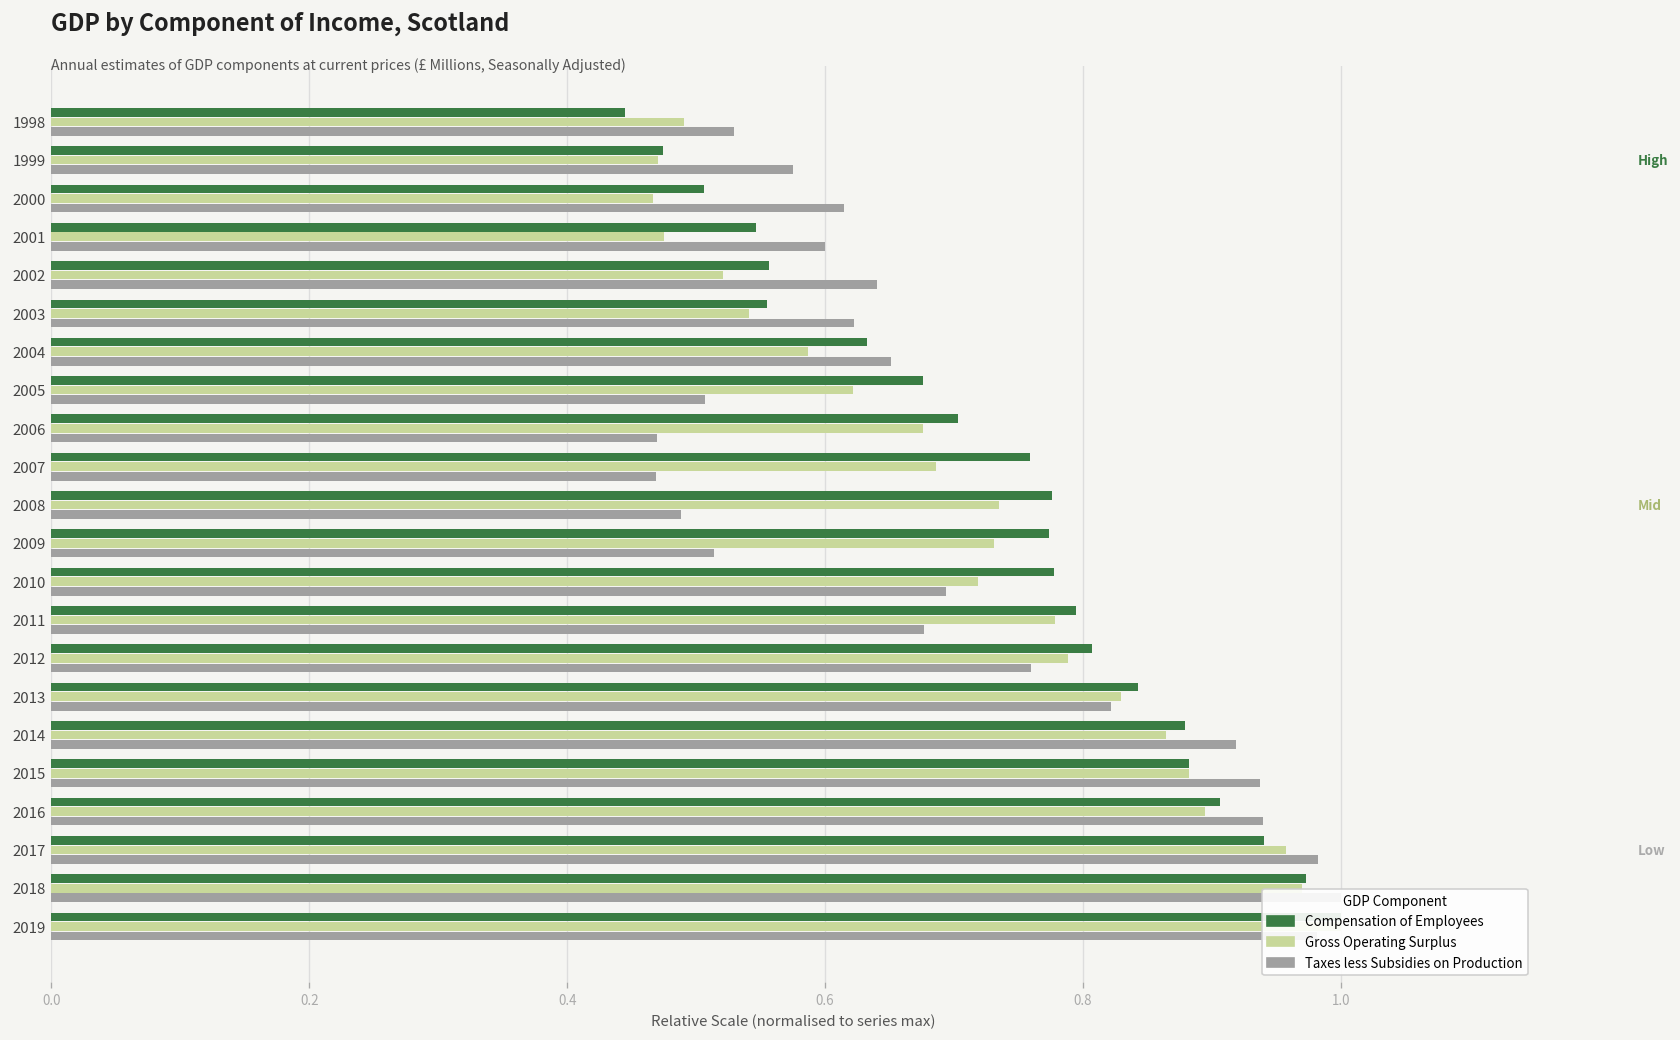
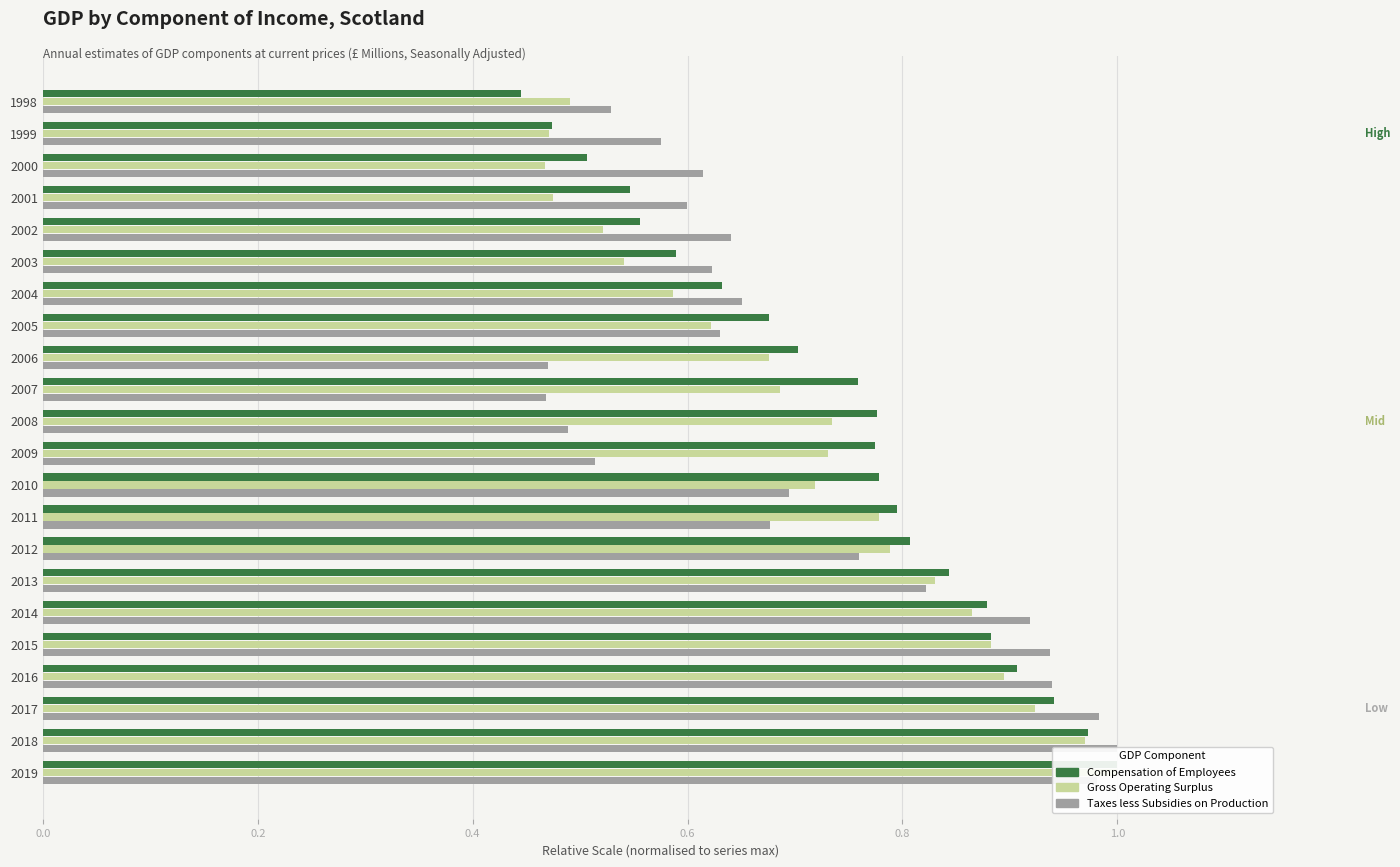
Compensation of Employees, 2003: 0.555 -> 0.589
Taxes less Subsidies on Production, 2005: 0.507 -> 0.630
Gross Operating Surplus, 2017: 0.958 -> 0.923
